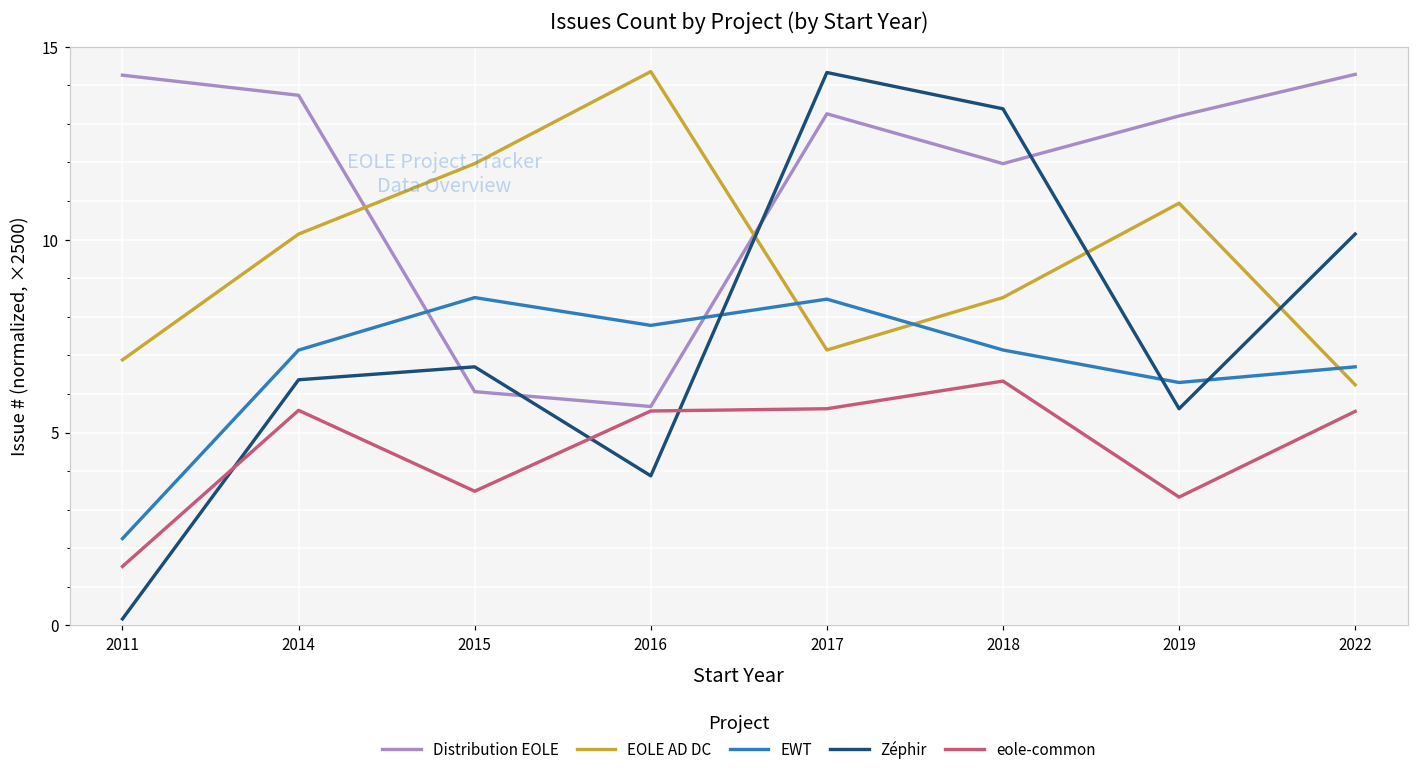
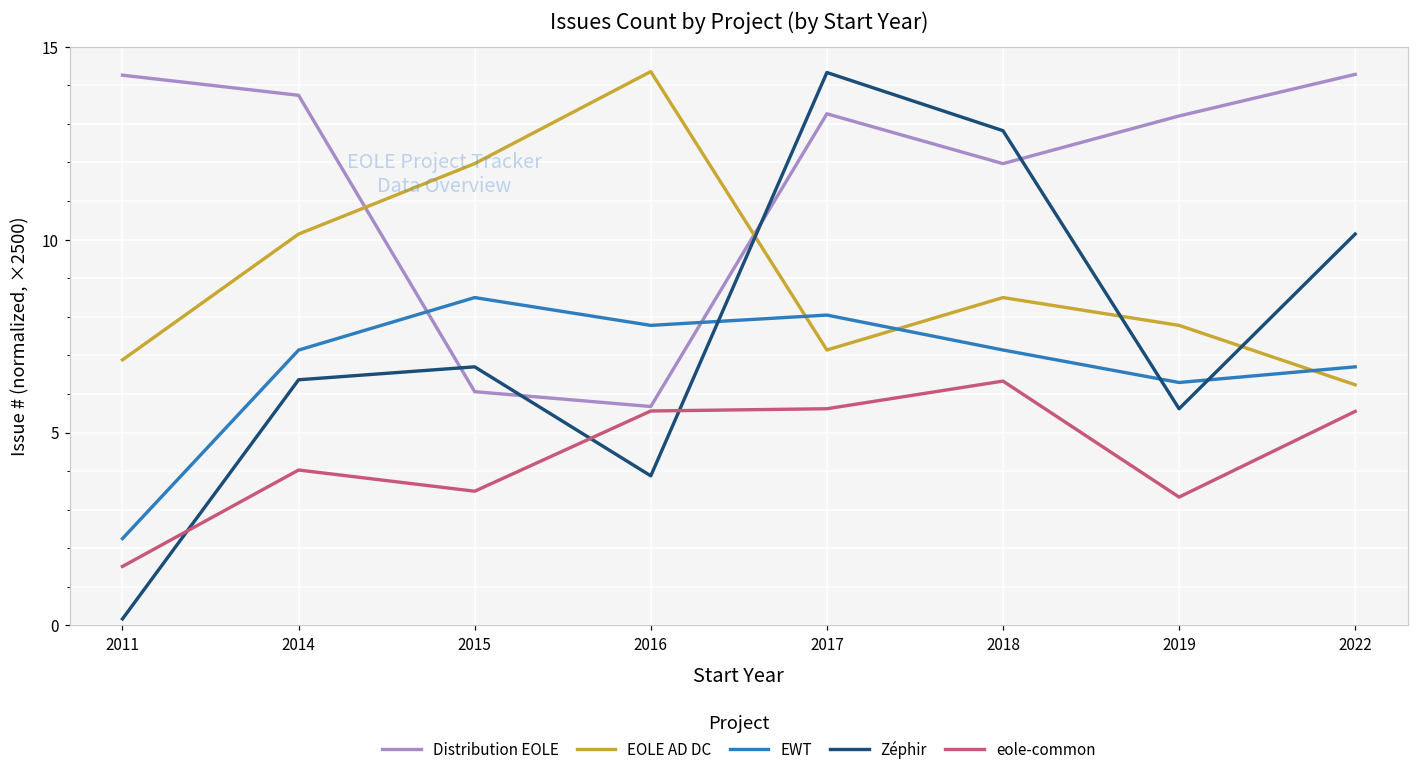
eole-common, 2014: 5.6 -> 4.0
EWT, 2017: 8.5 -> 8.0
Zéphir, 2018: 13.4 -> 12.8
EOLE AD DC, 2019: 10.9 -> 7.8
